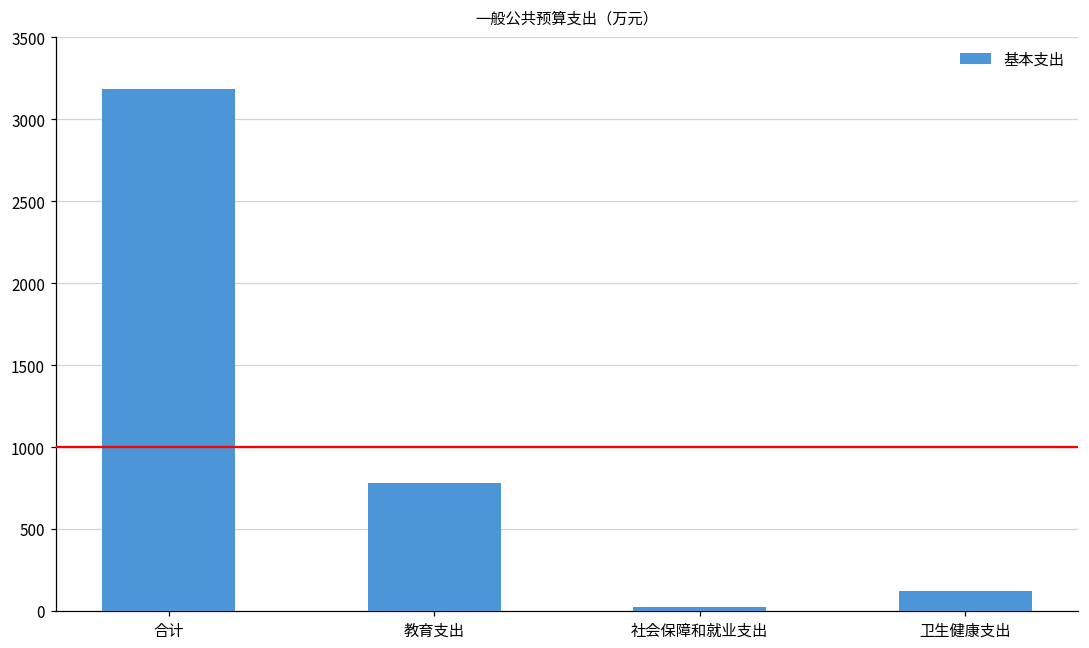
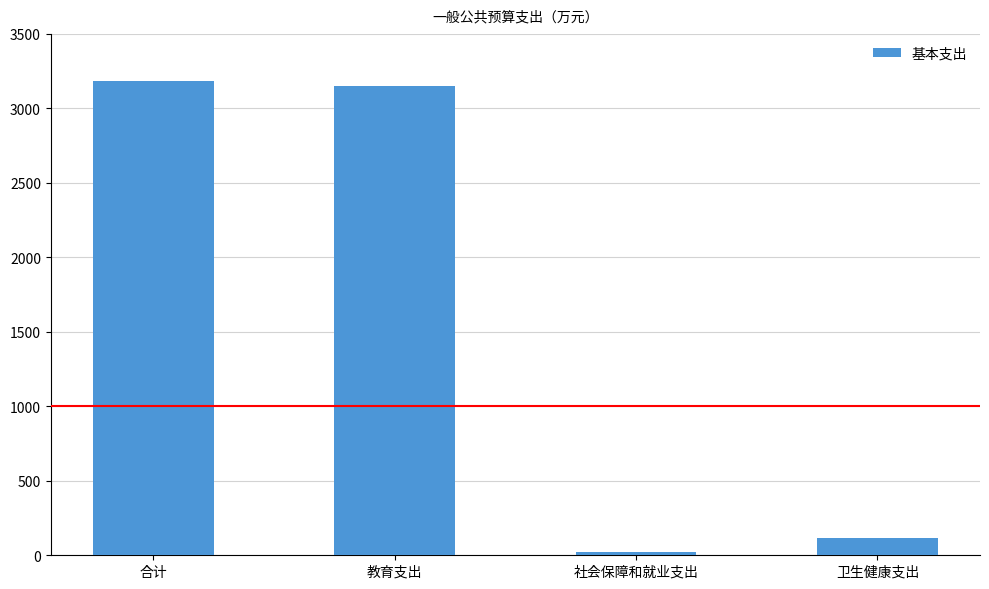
教育支出: 780 -> 3150
